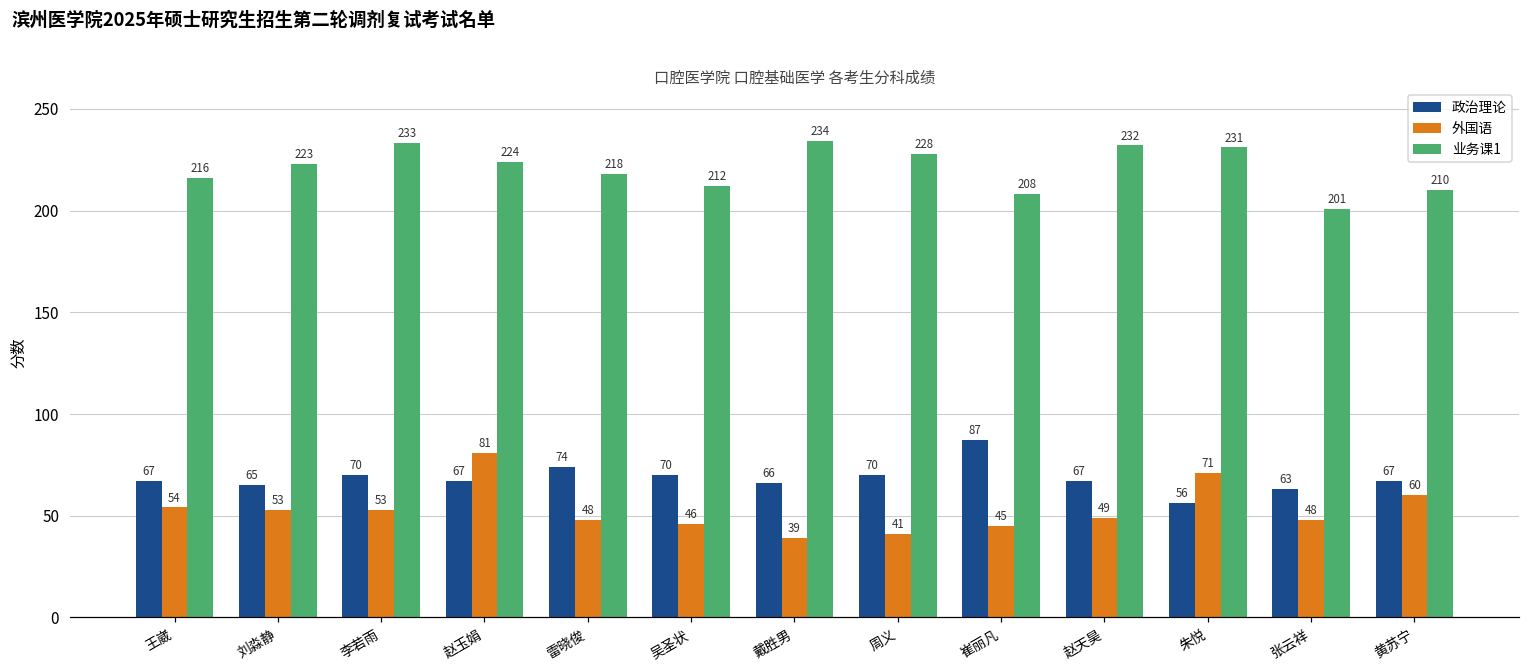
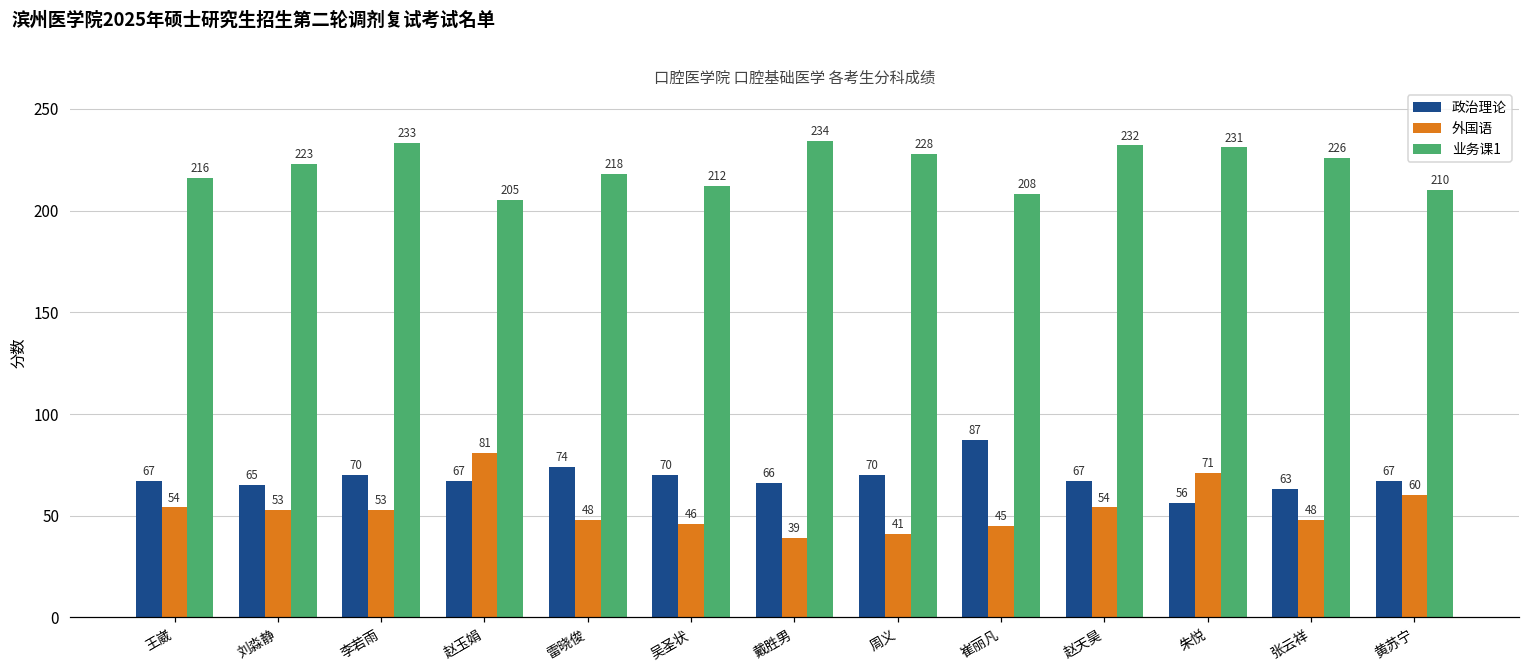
业务课1, 赵玉娟: 224 -> 205
外国语, 赵天昊: 49 -> 54
业务课1, 张云祥: 201 -> 226
